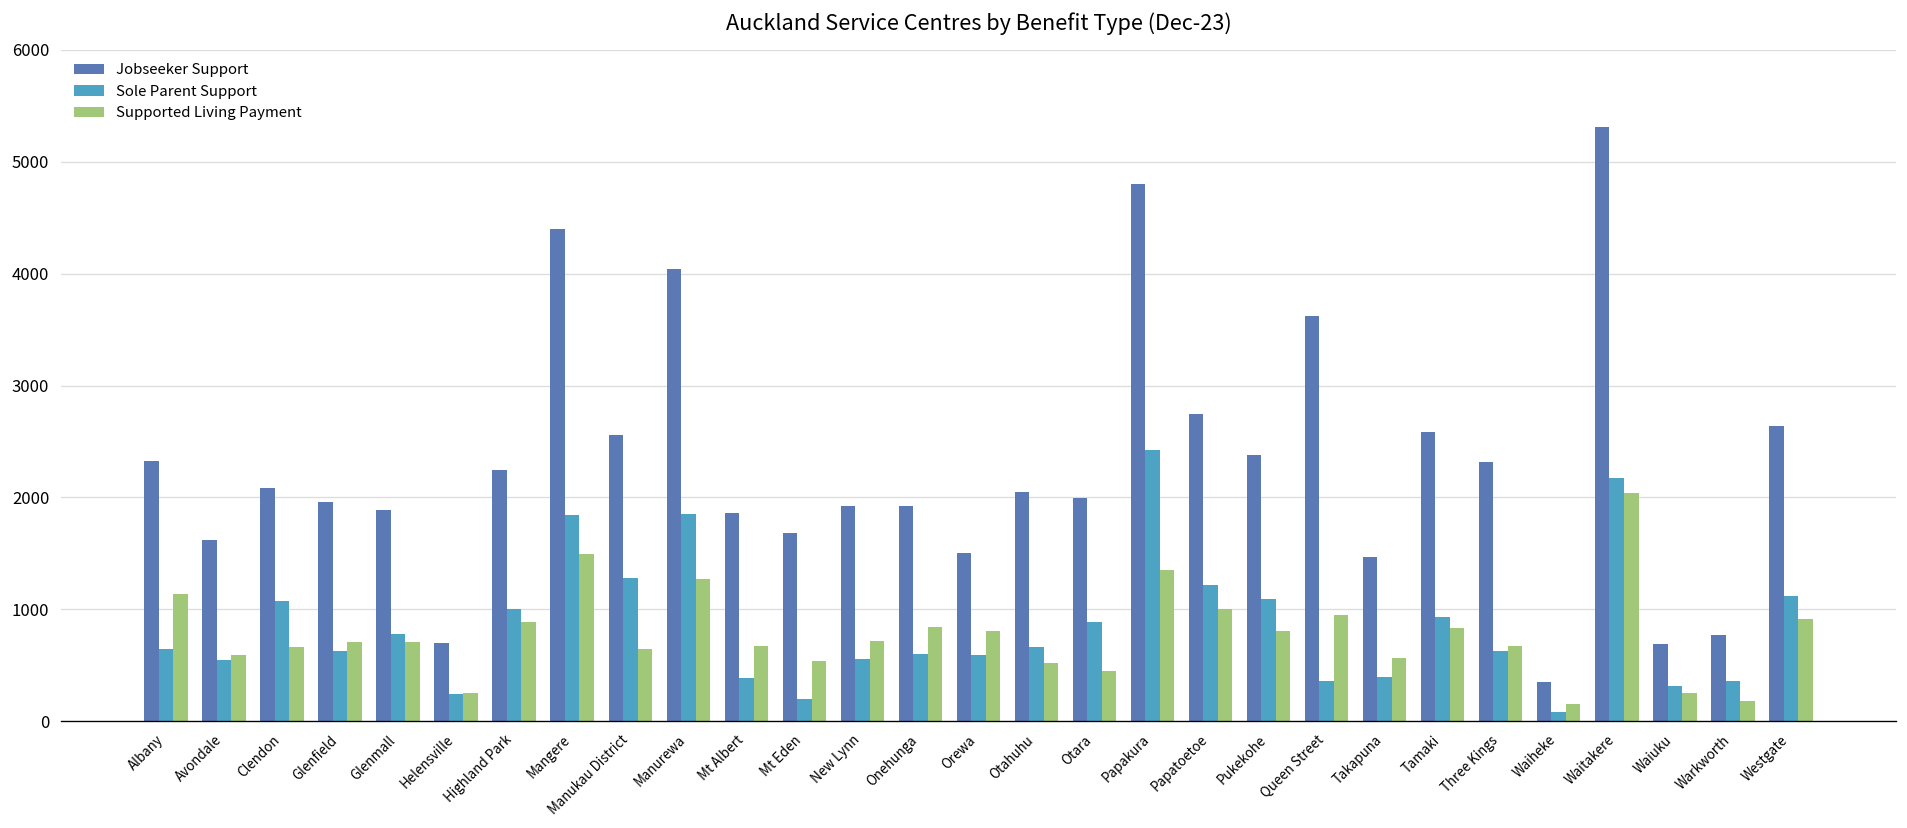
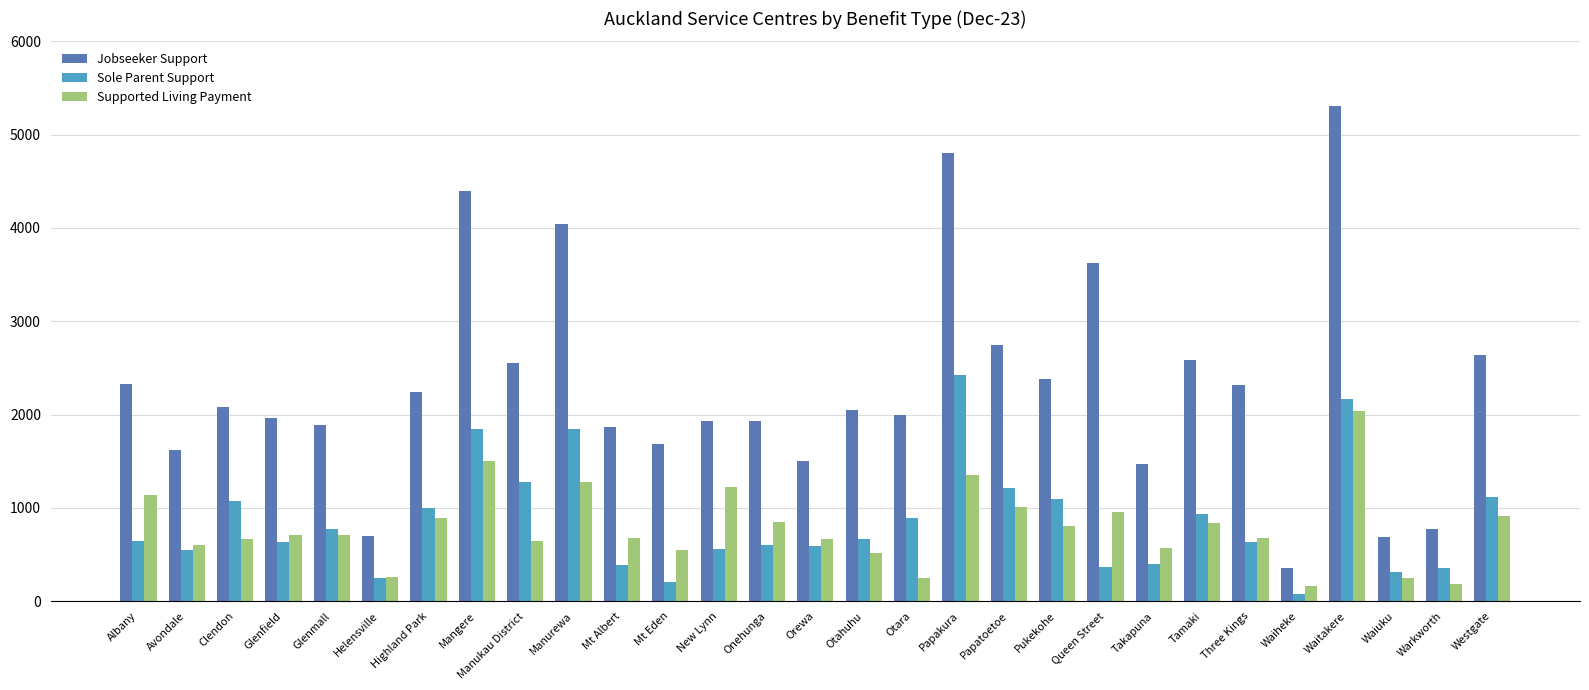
Supported Living Payment, New Lynn: 700 -> 1200
Supported Living Payment, Orewa: 800 -> 700
Supported Living Payment, Otara: 500 -> 300
